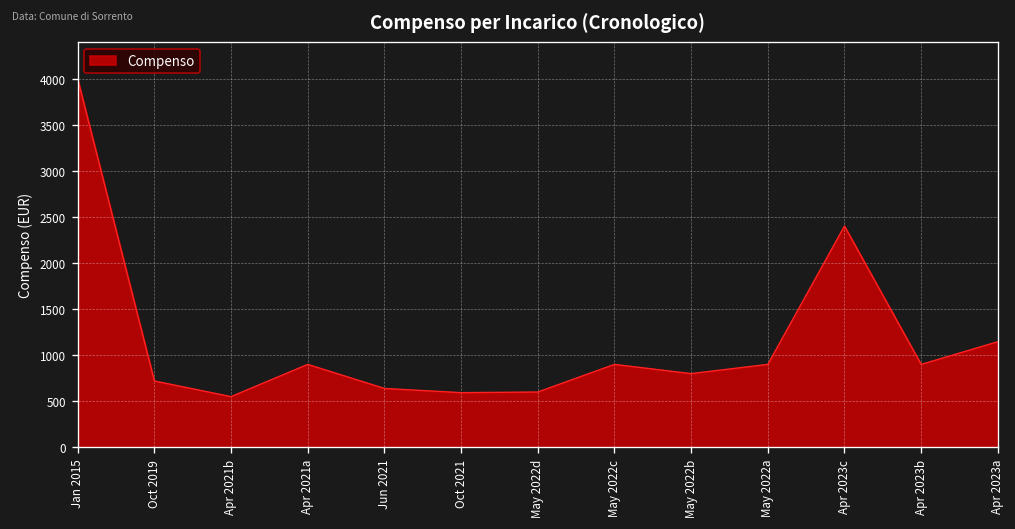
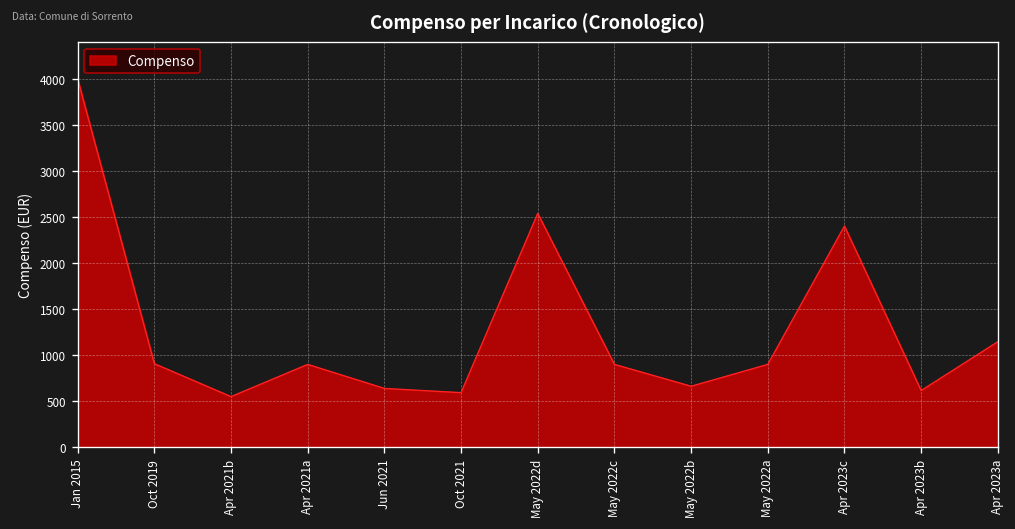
Oct 2019: 700 -> 900
May 2022d: 600 -> 2500
May 2022b: 800 -> 700
Apr 2023b: 900 -> 600
